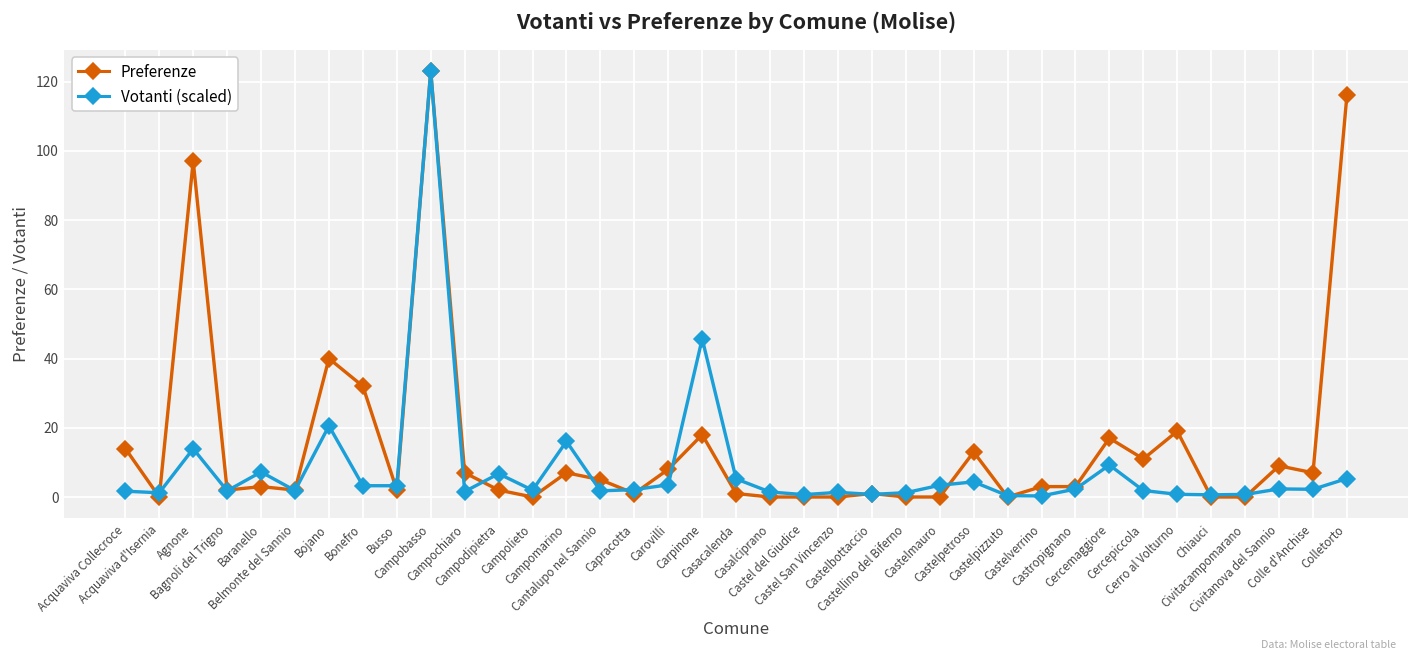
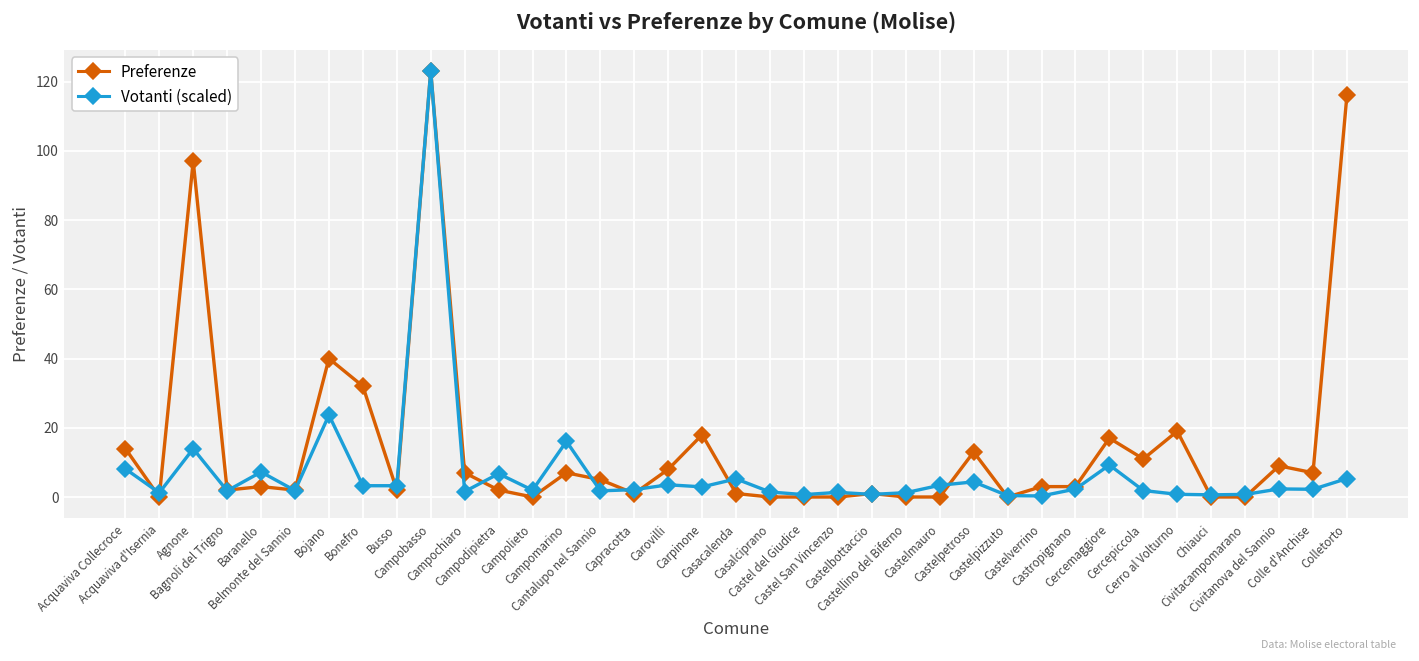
Votanti (scaled), Acquaviva Collecroce: 2 -> 8
Votanti (scaled), Bojano: 21 -> 24
Votanti (scaled), Carpinone: 46 -> 3
